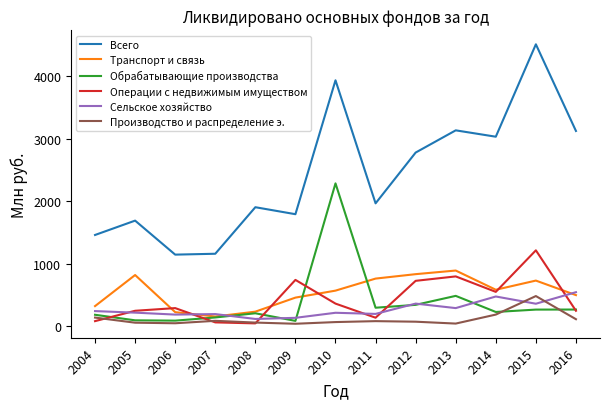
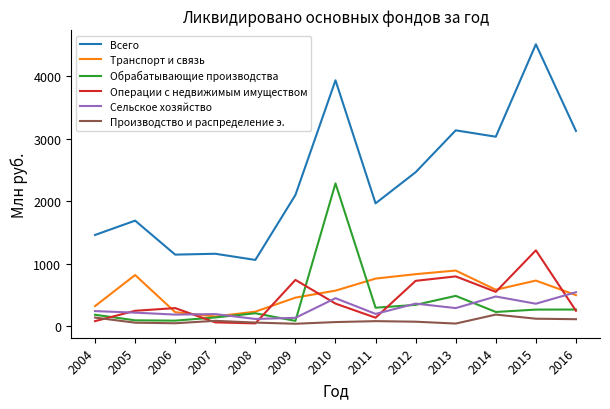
Всего, 2008: 1900 -> 1100
Всего, 2009: 1800 -> 2100
Сельское хозяйство, 2010: 200 -> 400
Всего, 2012: 2800 -> 2500
Производство и распределение э., 2015: 500 -> 100
